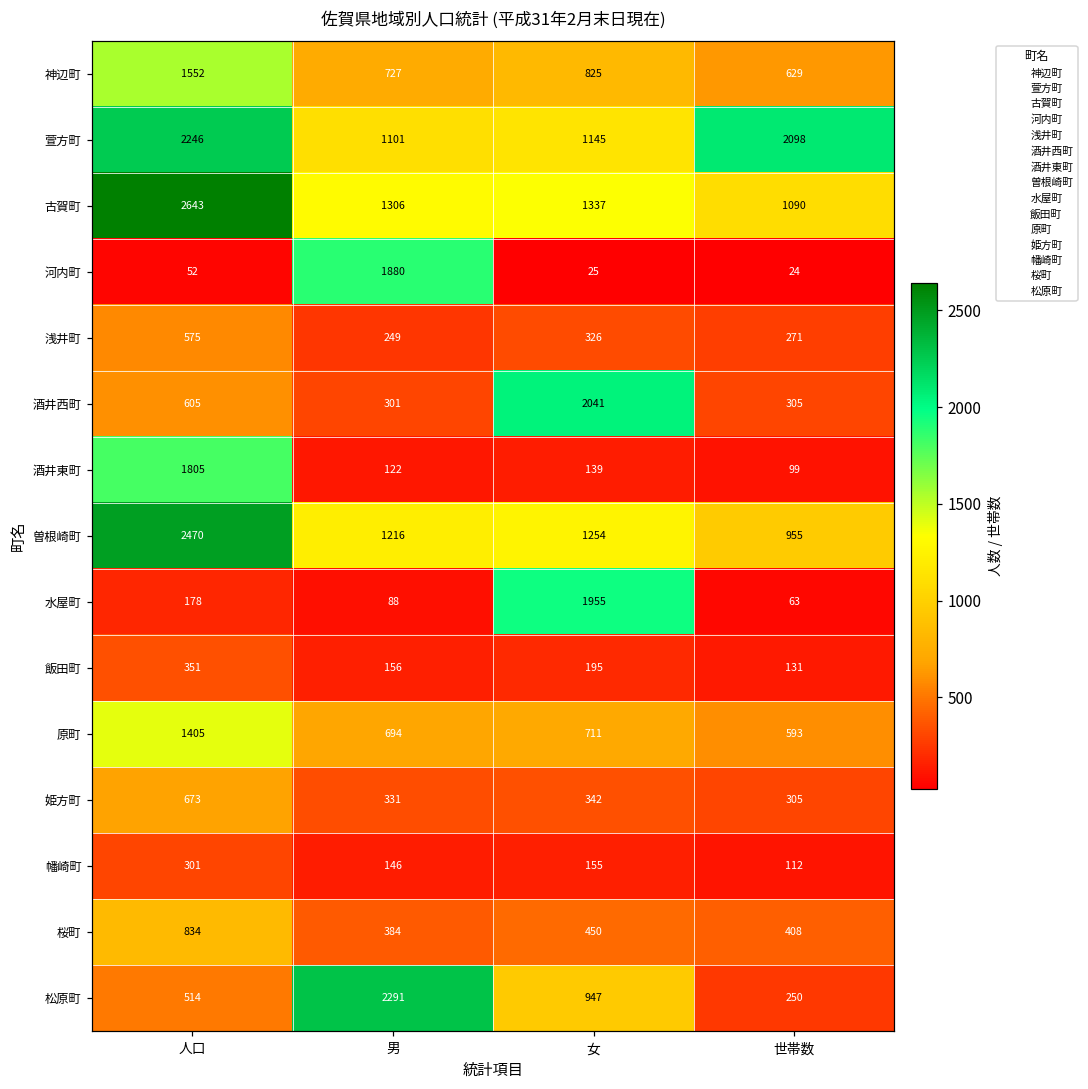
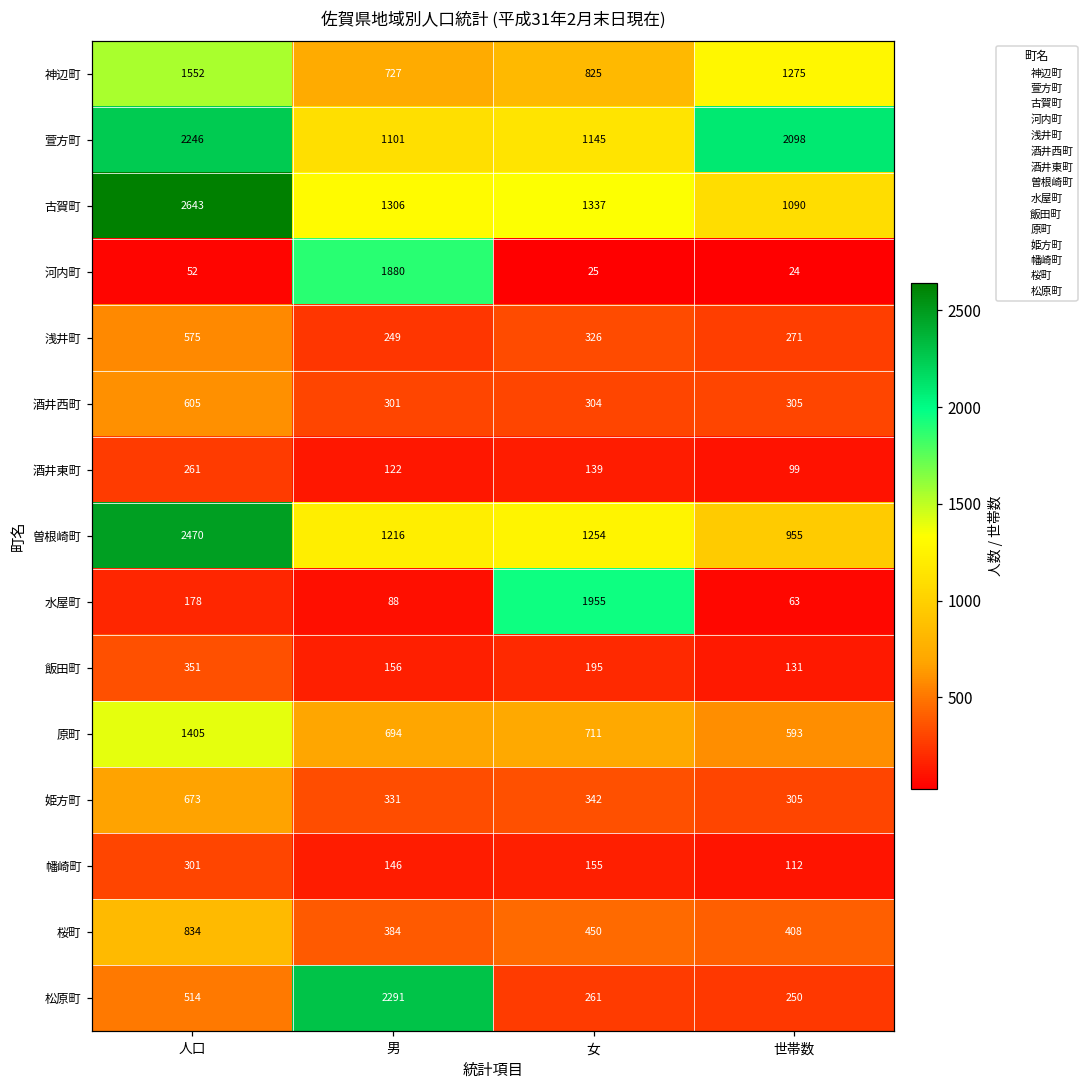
神辺町, 世帯数: 629 -> 1275
酒井西町, 女: 2041 -> 304
酒井東町, 人口: 1805 -> 261
松原町, 女: 947 -> 261
